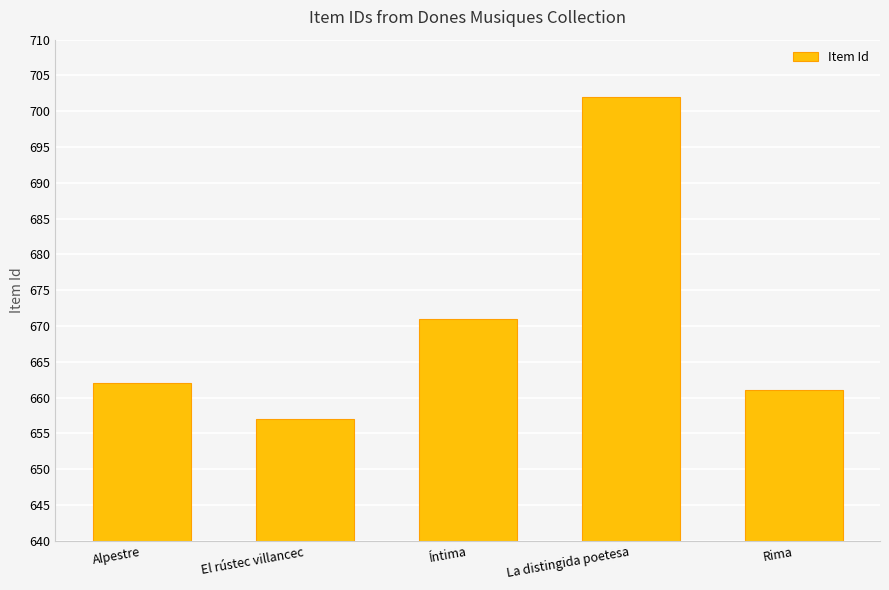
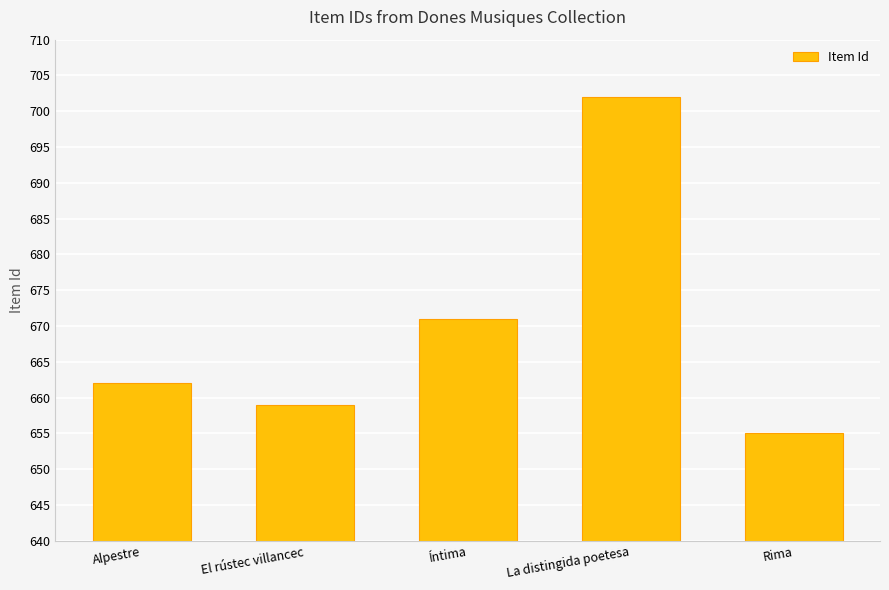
El rústec villancec: 657 -> 659
Rima: 661 -> 655
